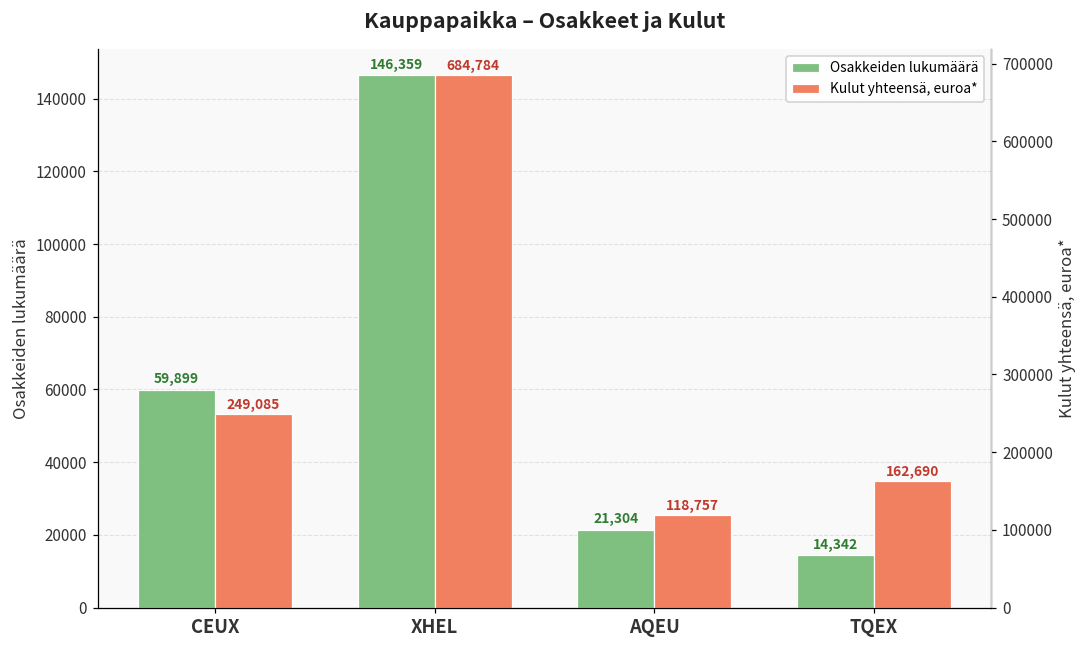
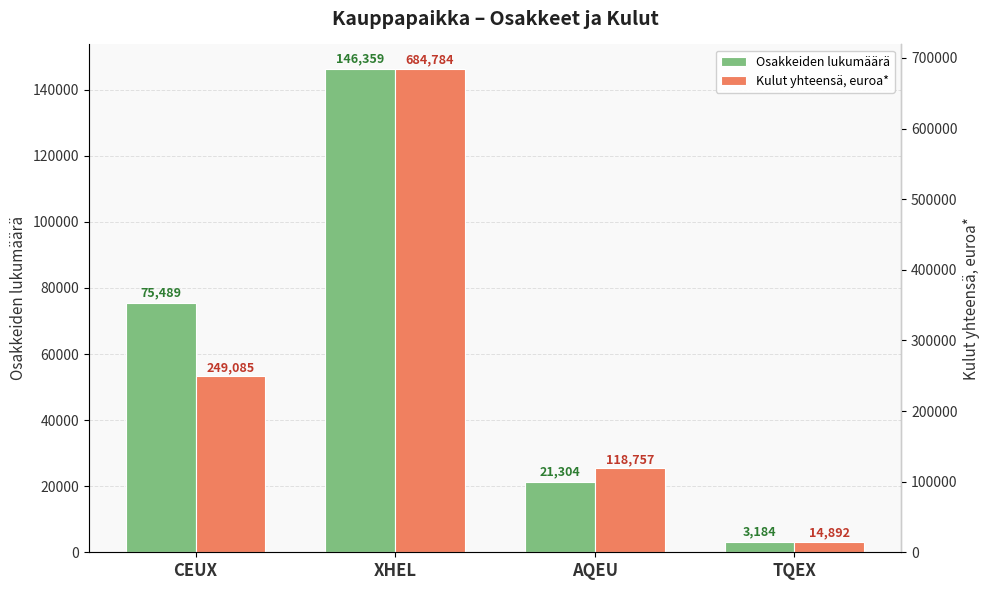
Osakkeiden lukumäärä, CEUX: 59,899 -> 75,489
Osakkeiden lukumäärä, TQEX: 14,342 -> 3,184
Kulut yhteensä, euroa*, TQEX: 162,690 -> 14,892
